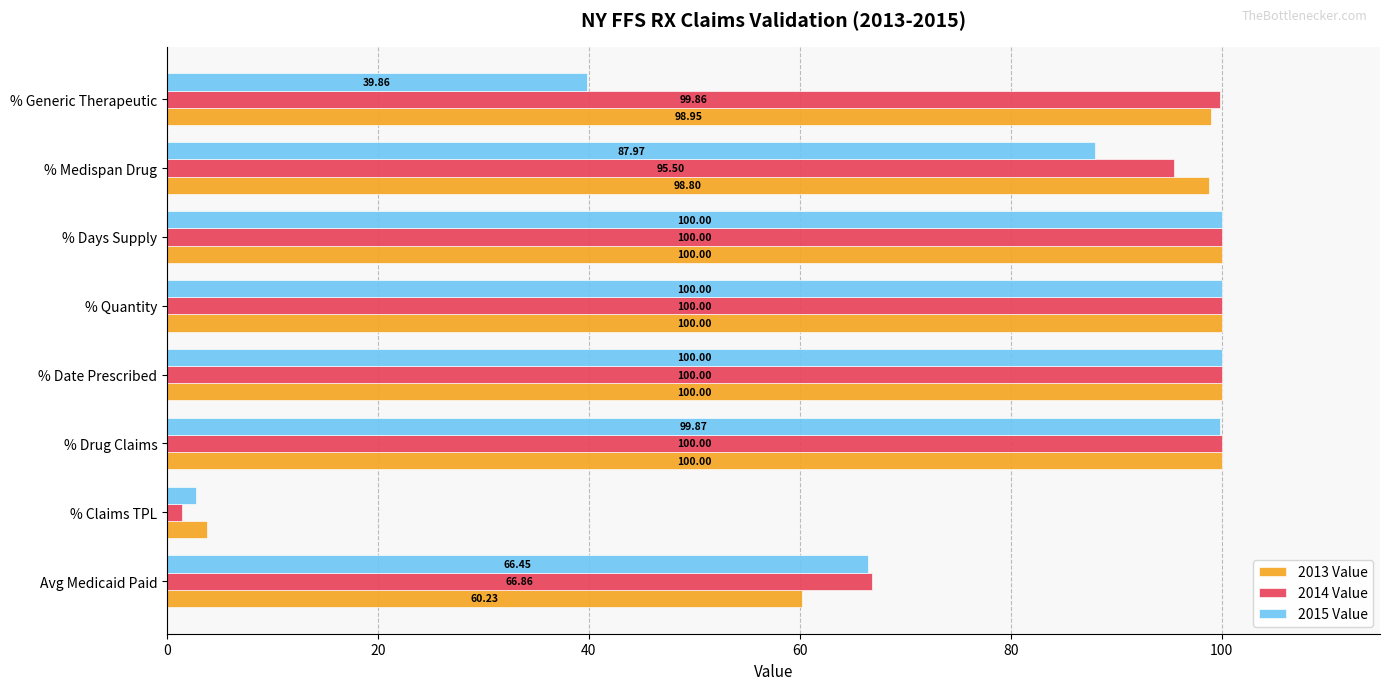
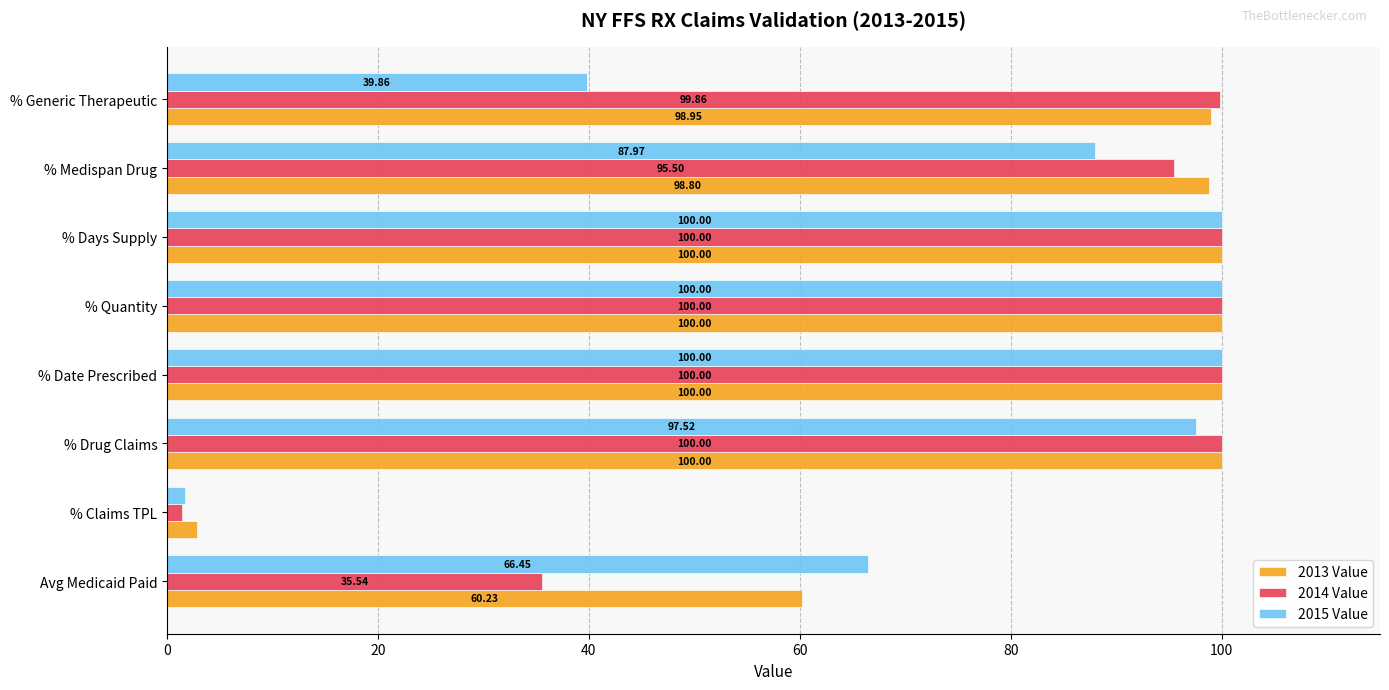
2015 Value, % Drug Claims: 99.87 -> 97.52
2015 Value, % Claims TPL: 2.7 -> 1.7
2013 Value, % Claims TPL: 3.8 -> 2.8
2014 Value, Avg Medicaid Paid: 66.86 -> 35.54
